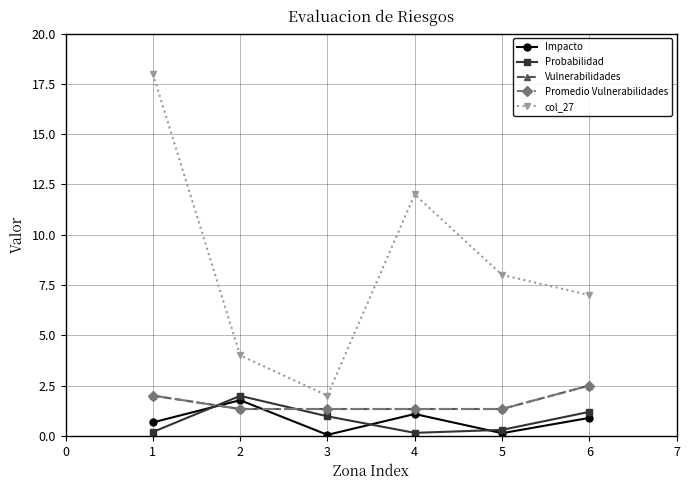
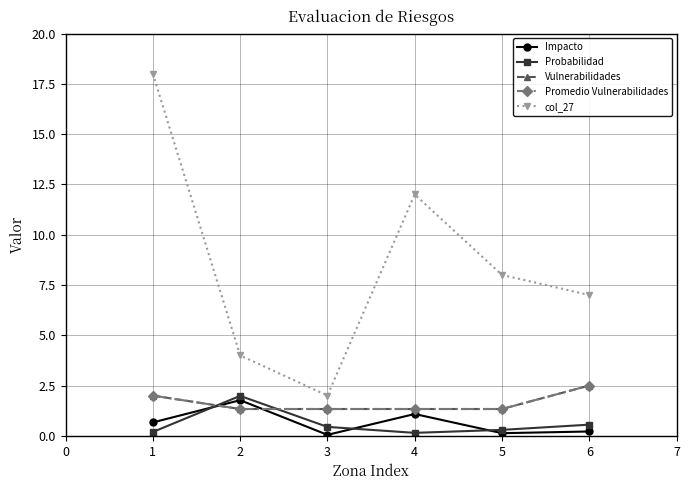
Probabilidad, 3: 1.0 -> 0.4
Impacto, 6: 0.9 -> 0.2
Probabilidad, 6: 1.2 -> 0.6
